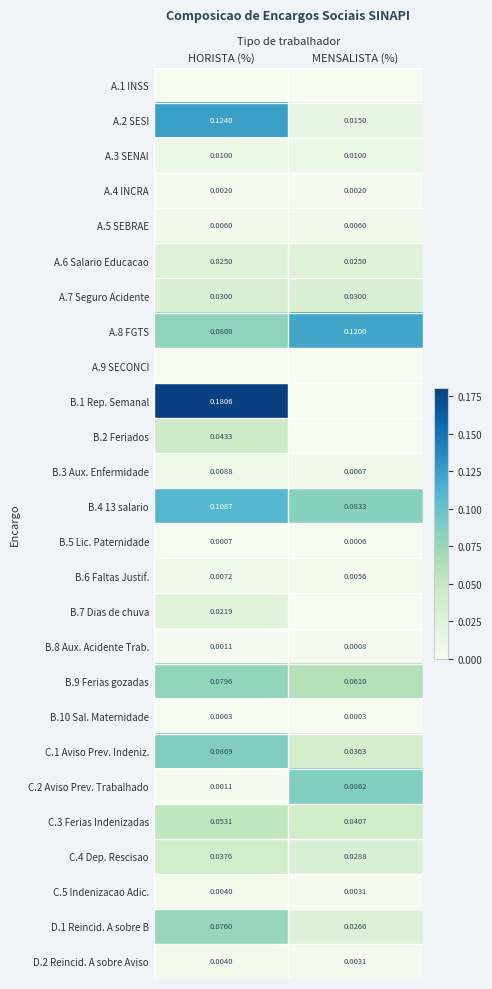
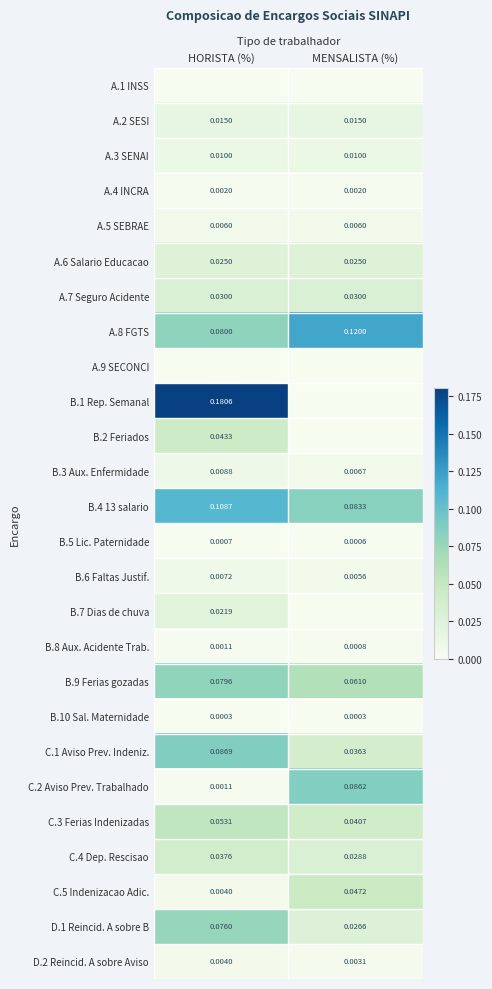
A.2 SESI, HORISTA (%): 0.1240 -> 0.0150
C.5 Indenizacao Adic., MENSALISTA (%): 0.0031 -> 0.0472
